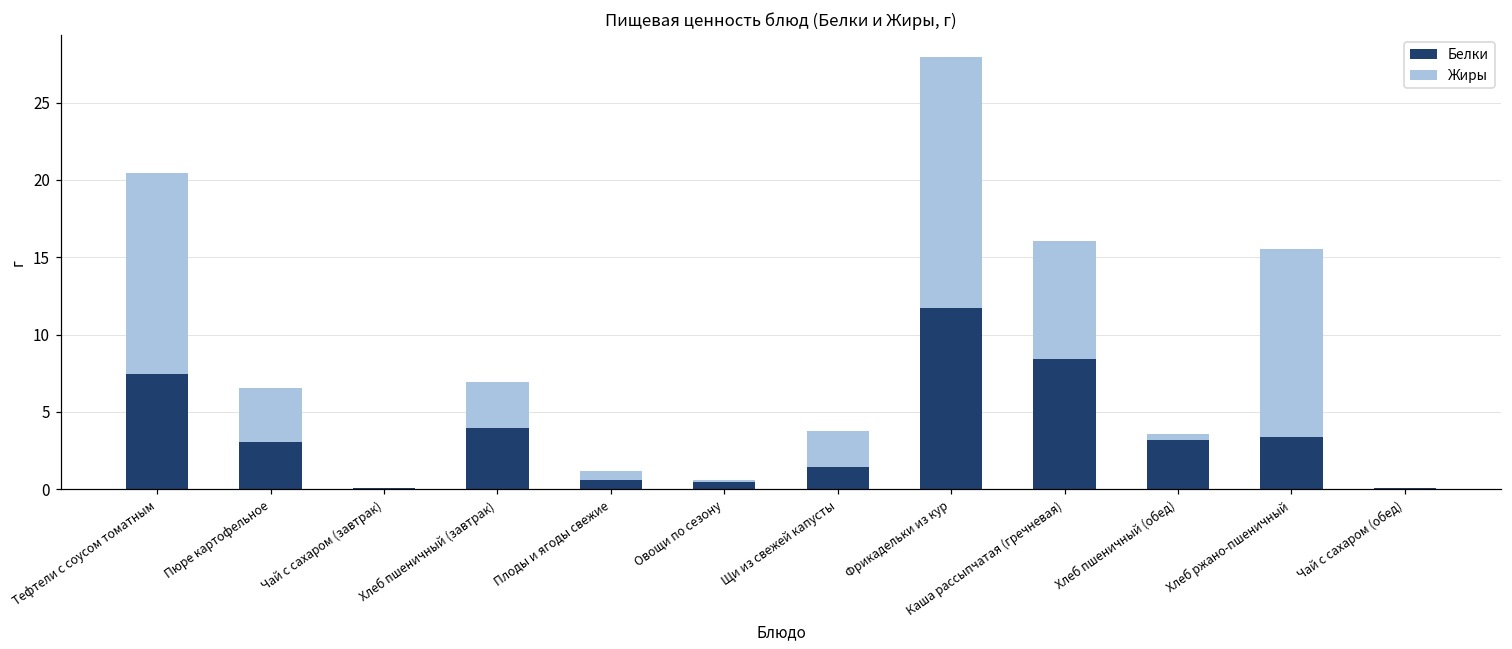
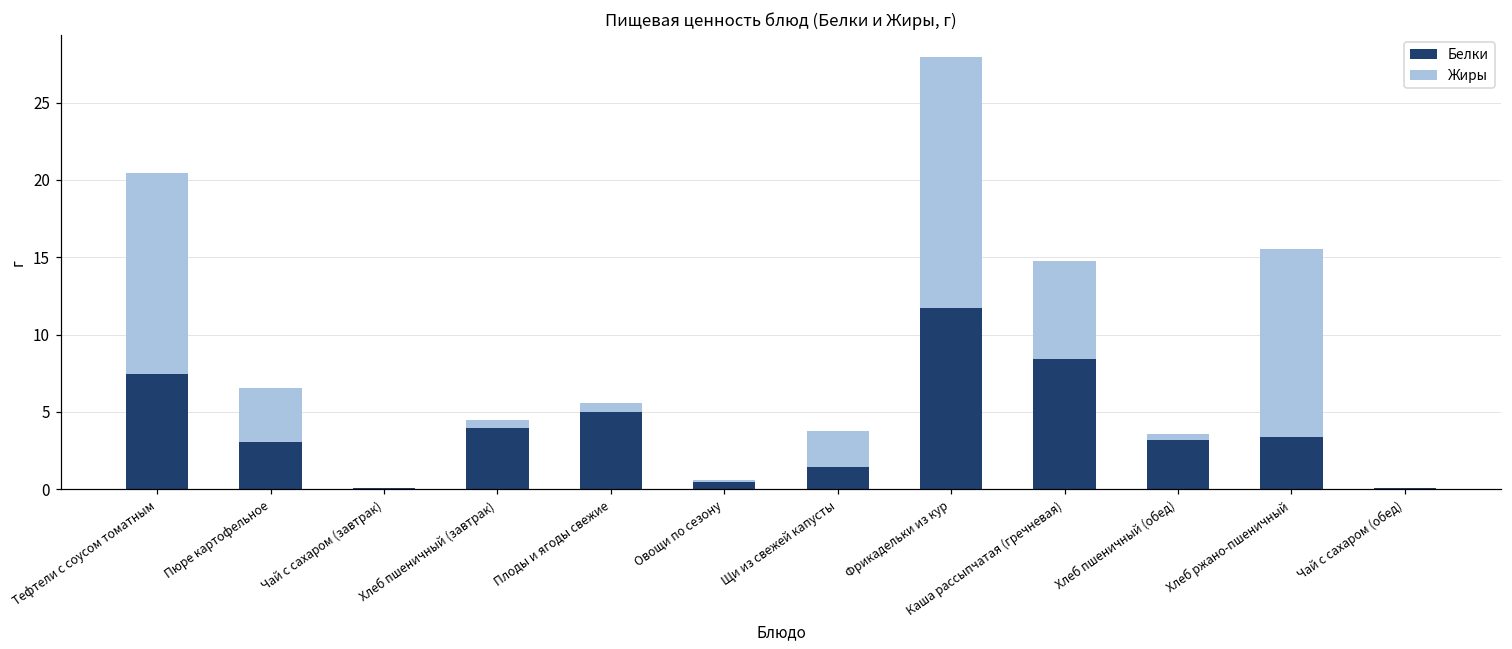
Жиры, Хлеб пшеничный (завтрак): 3.0 -> 0.5
Белки, Плоды и ягоды свежие: 0.6 -> 5.0
Жиры, Каша рассыпчатая (гречневая): 7.6 -> 6.3
